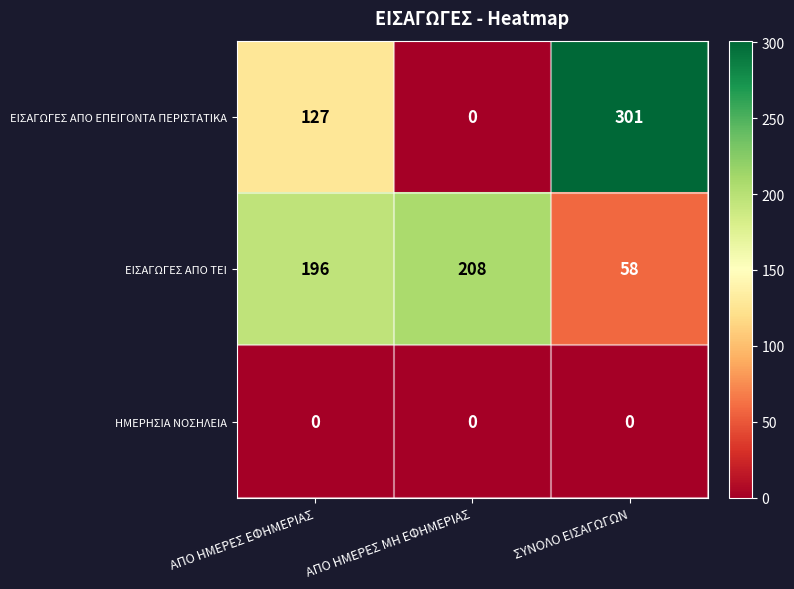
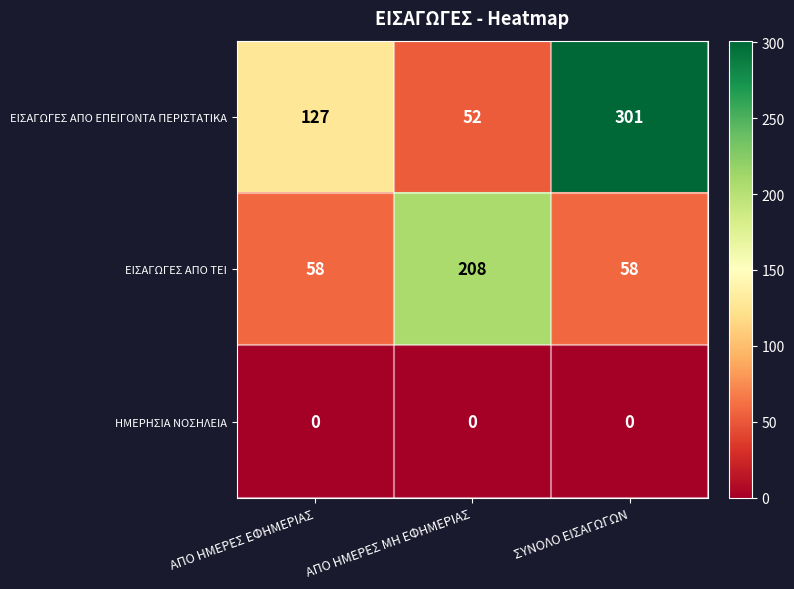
ΕΙΣΑΓΩΓΕΣ ΑΠΟ ΕΠΕΙΓΟΝΤΑ ΠΕΡΙΣΤΑΤΙΚΑ, ΑΠΟ ΗΜΕΡΕΣ ΜΗ ΕΦΗΜΕΡΙΑΣ: 0 -> 52
ΕΙΣΑΓΩΓΕΣ ΑΠΟ ΤΕΙ, ΑΠΟ ΗΜΕΡΕΣ ΕΦΗΜΕΡΙΑΣ: 196 -> 58
